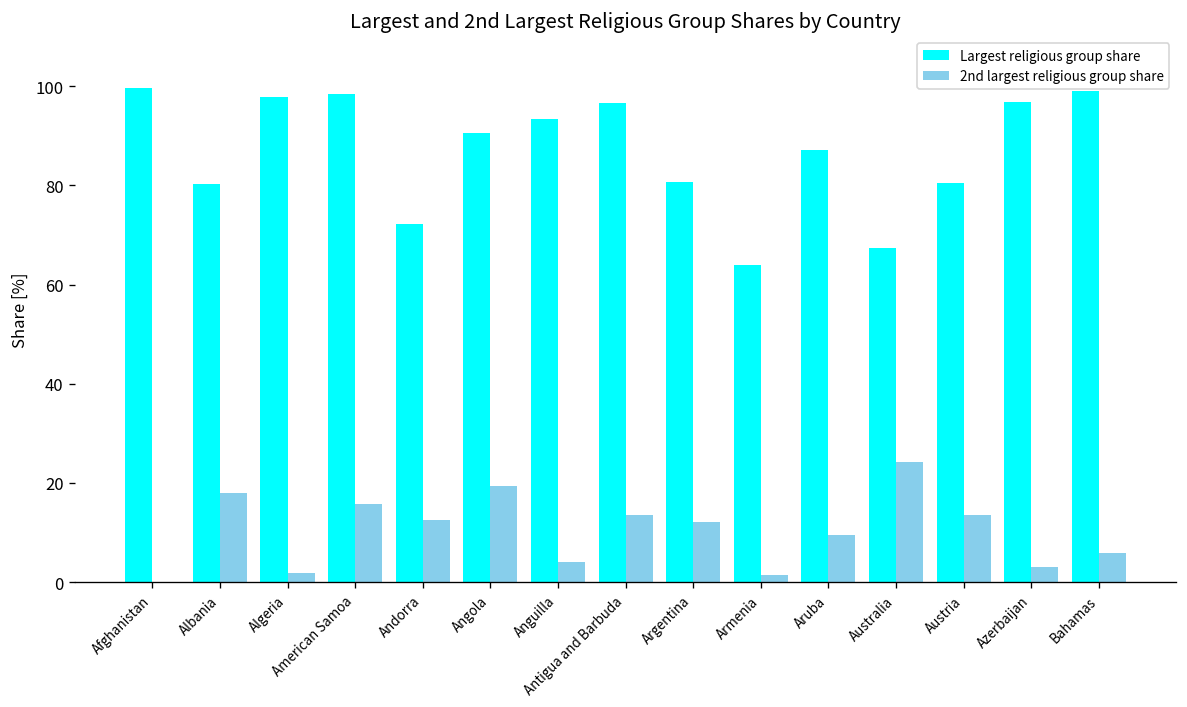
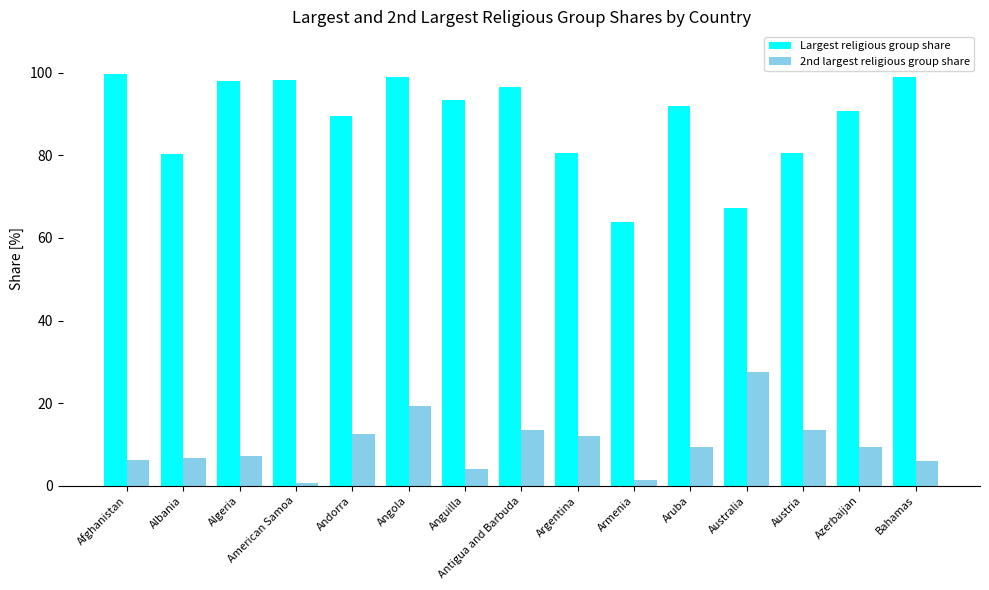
2nd largest religious group share, Afghanistan: 0 -> 6
2nd largest religious group share, Albania: 18 -> 7
2nd largest religious group share, Algeria: 2 -> 7
2nd largest religious group share, American Samoa: 16 -> 1
Largest religious group share, Andorra: 72 -> 89
Largest religious group share, Angola: 90 -> 99
Largest religious group share, Aruba: 87 -> 92
2nd largest religious group share, Australia: 24 -> 28
Largest religious group share, Azerbaijan: 97 -> 91
2nd largest religious group share, Azerbaijan: 3 -> 9
